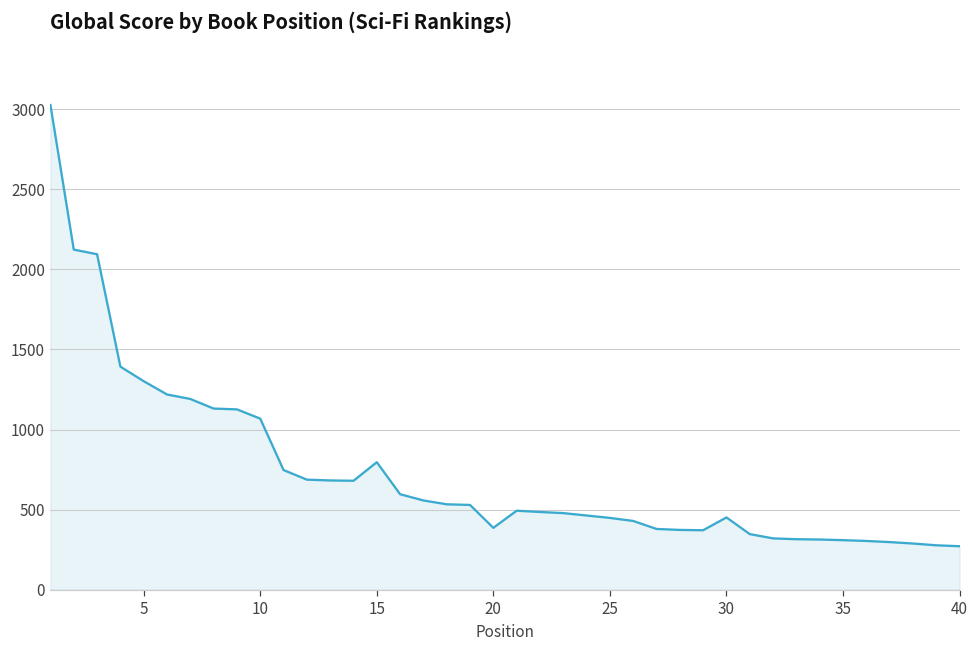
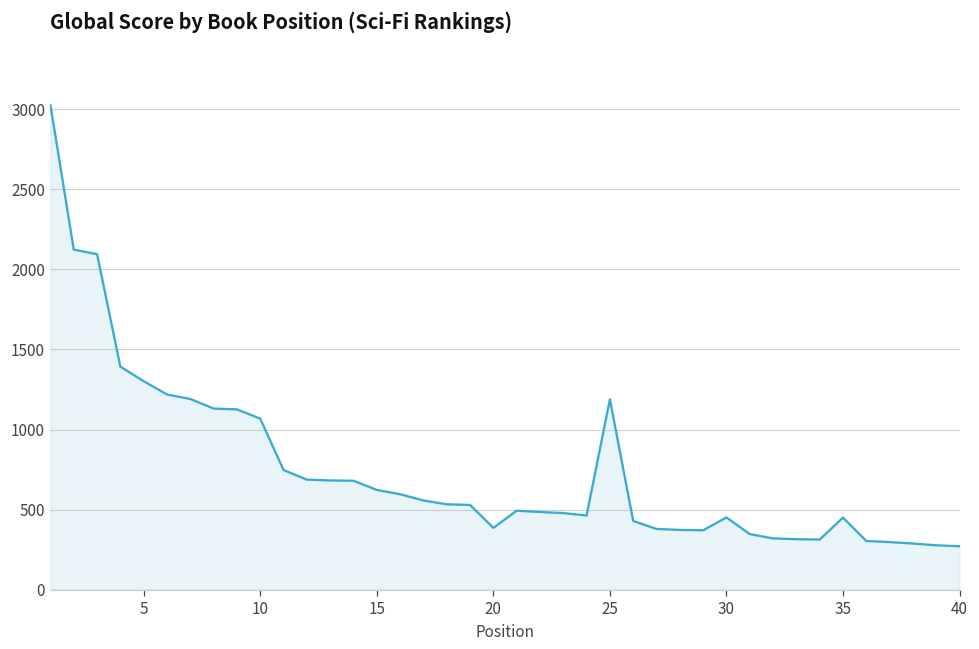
15: 800 -> 620
25: 450 -> 1190
35: 310 -> 450
